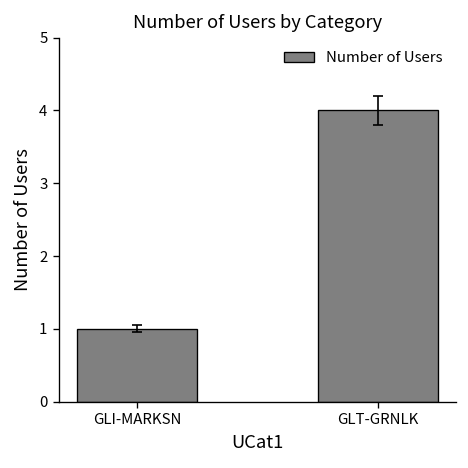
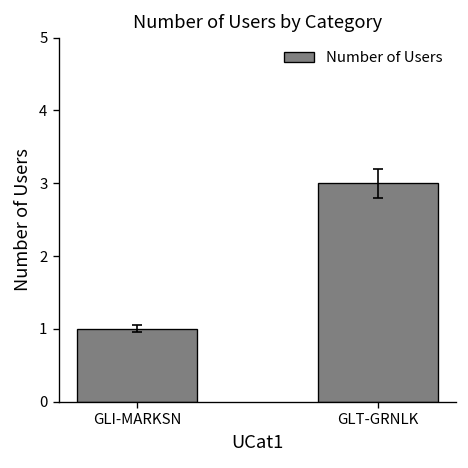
Number of Users, GLT-GRNLK: 4 -> 3
